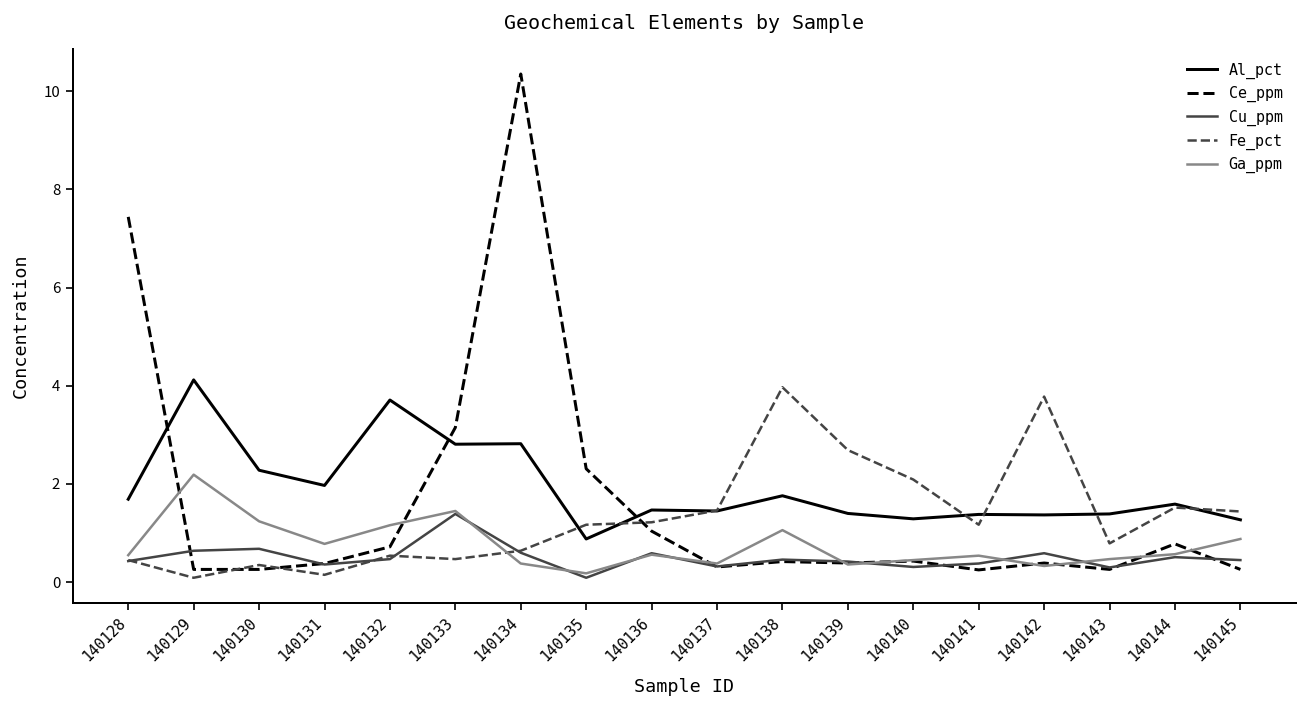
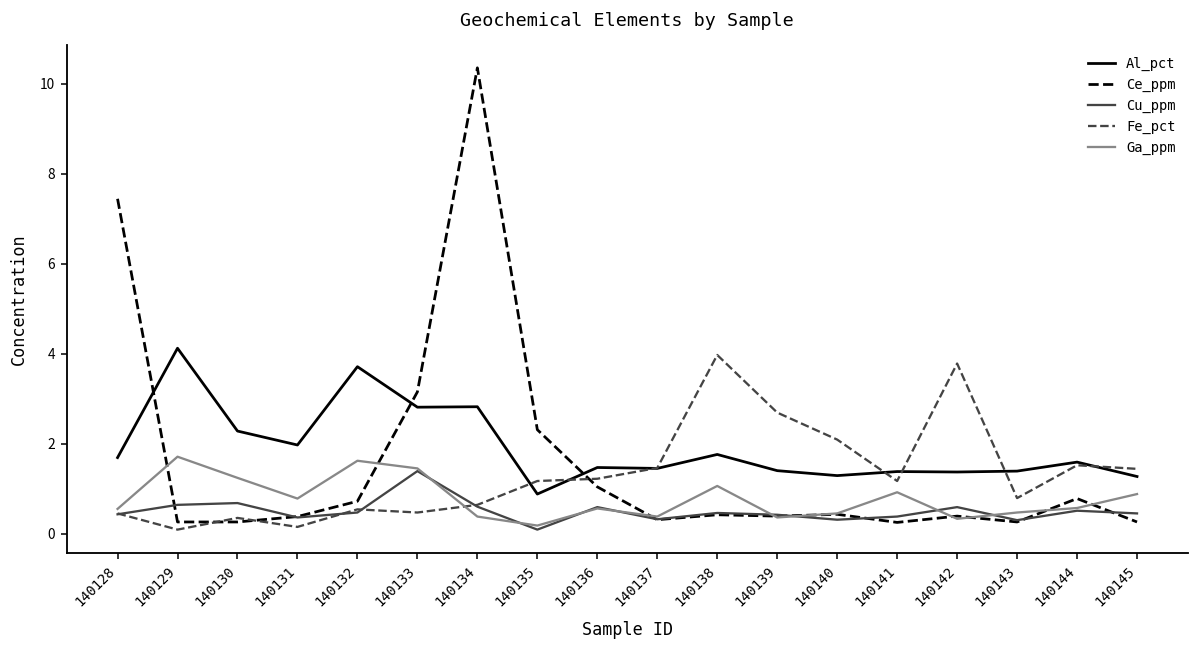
Ga_ppm, 140129: 2.2 -> 1.7
Ga_ppm, 140132: 1.2 -> 1.6
Ga_ppm, 140141: 0.5 -> 0.9
